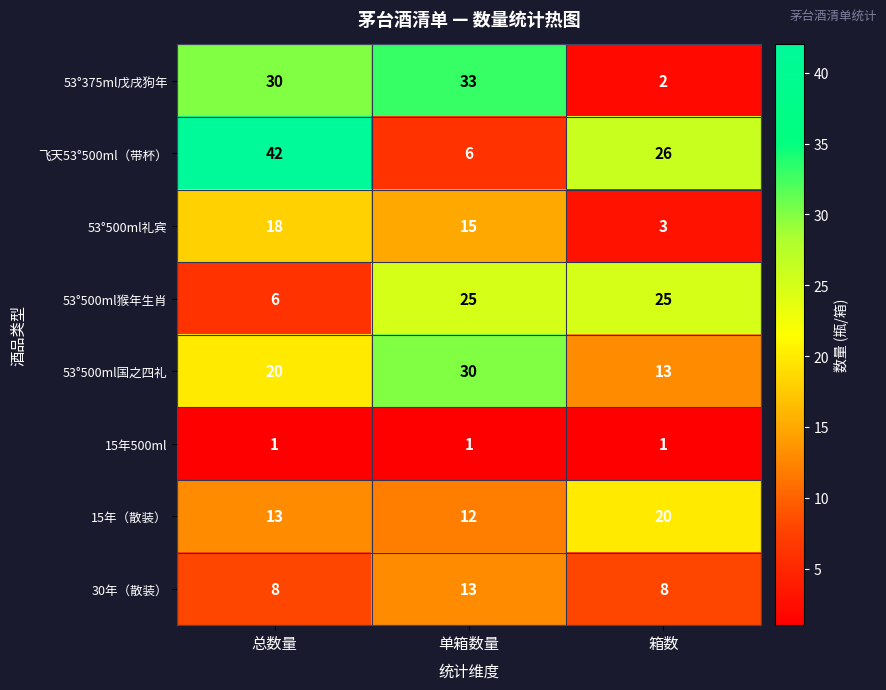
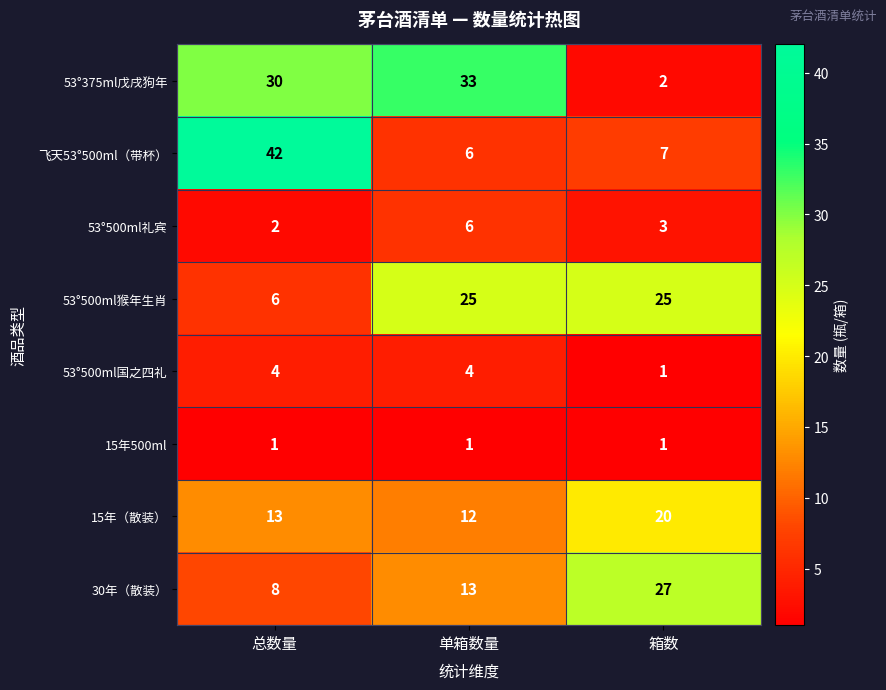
飞天53°500ml（带杯）, 箱数: 26 -> 7
53°500ml礼宾, 总数量: 18 -> 2
53°500ml礼宾, 单箱数量: 15 -> 6
53°500ml国之四礼, 总数量: 20 -> 4
53°500ml国之四礼, 单箱数量: 30 -> 4
53°500ml国之四礼, 箱数: 13 -> 1
30年（散装）, 箱数: 8 -> 27
